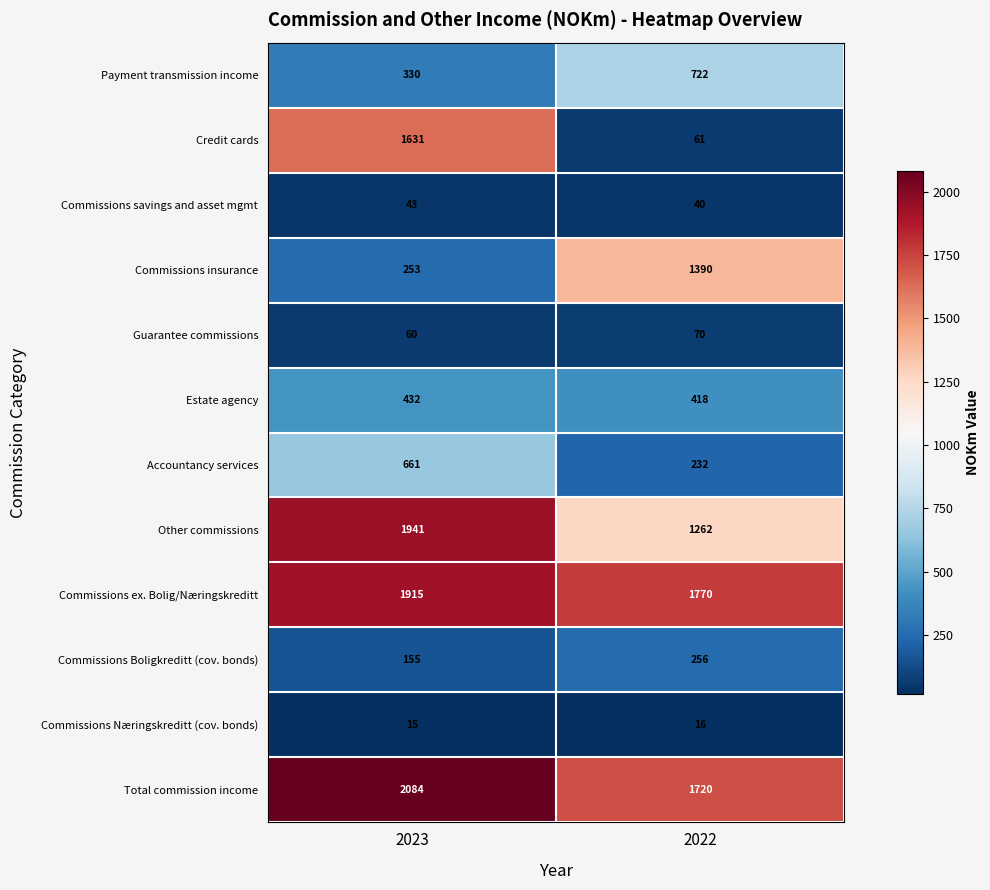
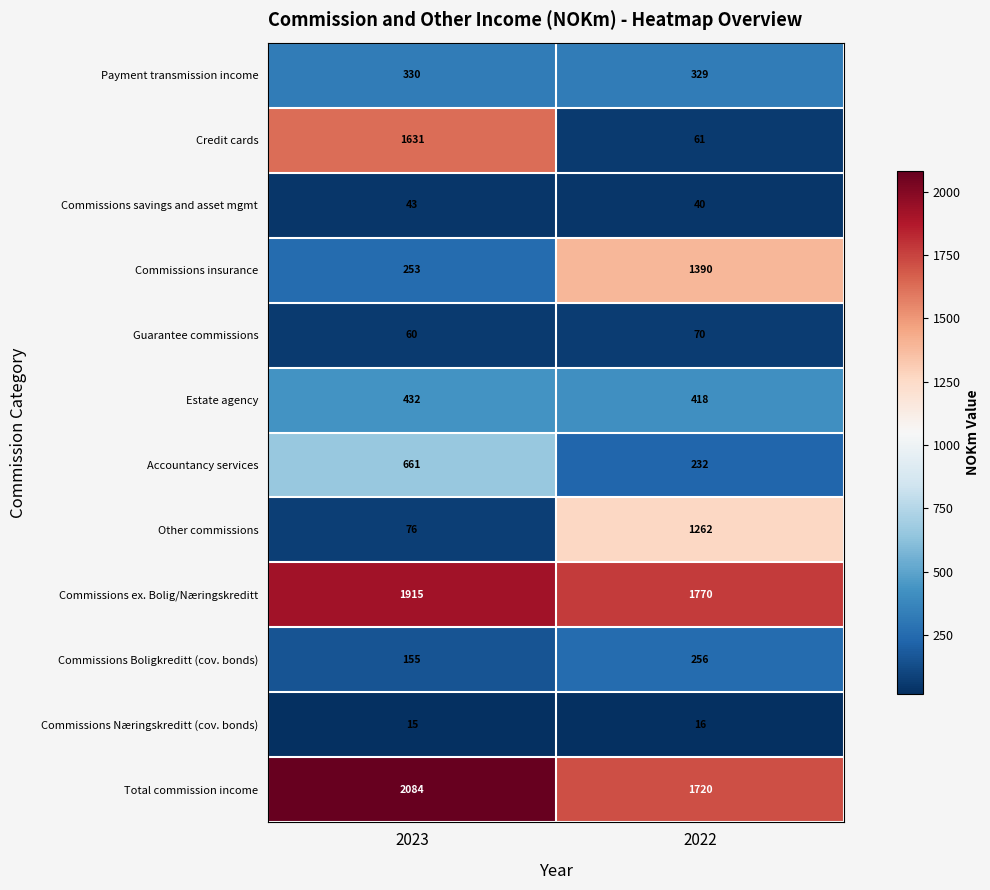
Payment transmission income, 2022: 722 -> 329
Other commissions, 2023: 1941 -> 76
